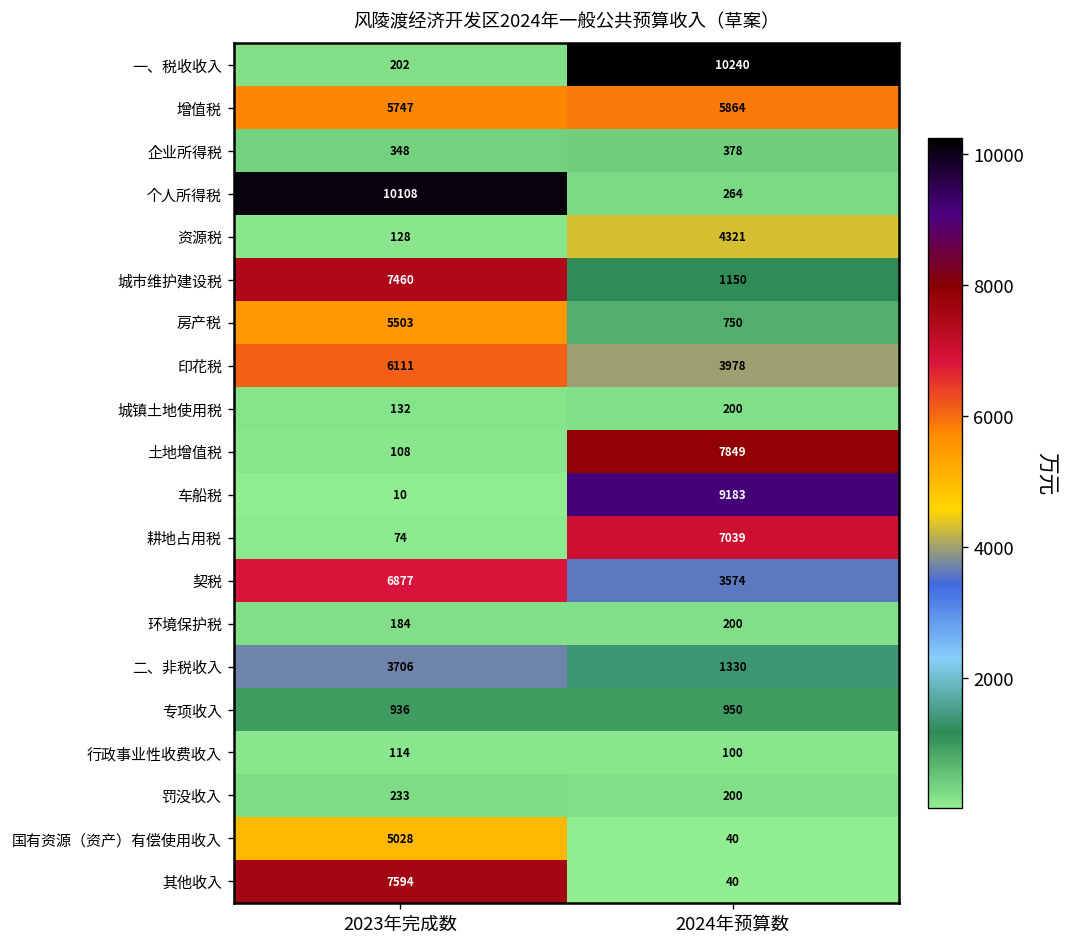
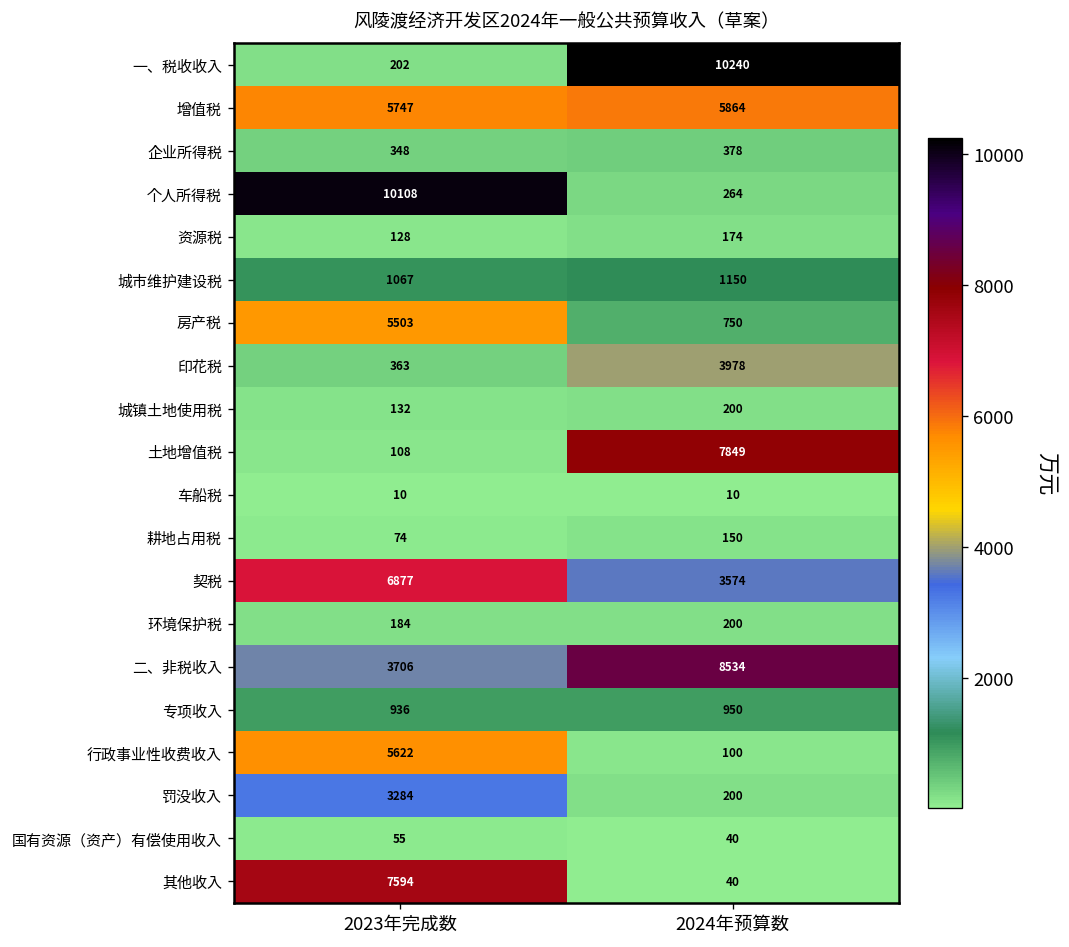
资源税, 2024年预算数: 4321 -> 174
城市维护建设税, 2023年完成数: 7460 -> 1067
印花税, 2023年完成数: 6111 -> 363
车船税, 2024年预算数: 9183 -> 10
耕地占用税, 2024年预算数: 7039 -> 150
二、非税收入, 2024年预算数: 1330 -> 8534
行政事业性收费收入, 2023年完成数: 114 -> 5622
罚没收入, 2023年完成数: 233 -> 3284
国有资源（资产）有偿使用收入, 2023年完成数: 5028 -> 55
